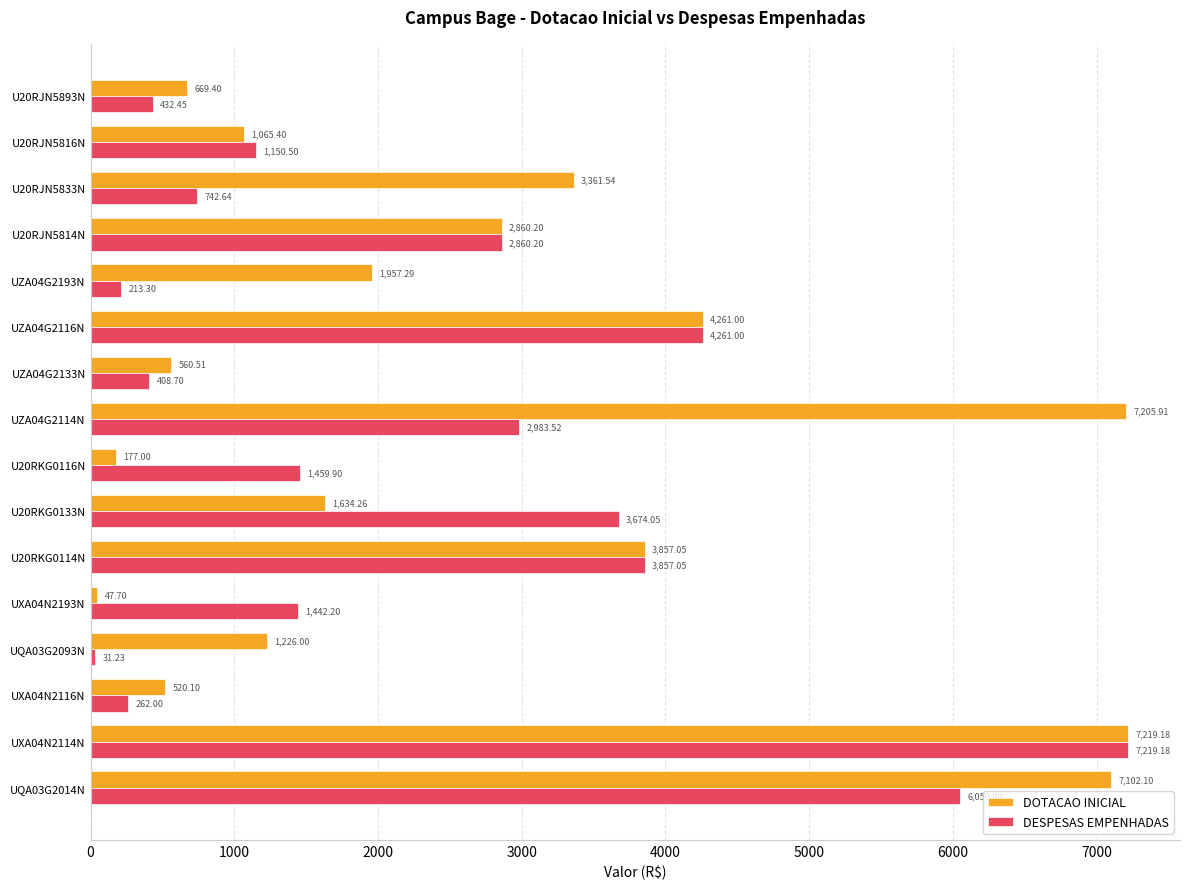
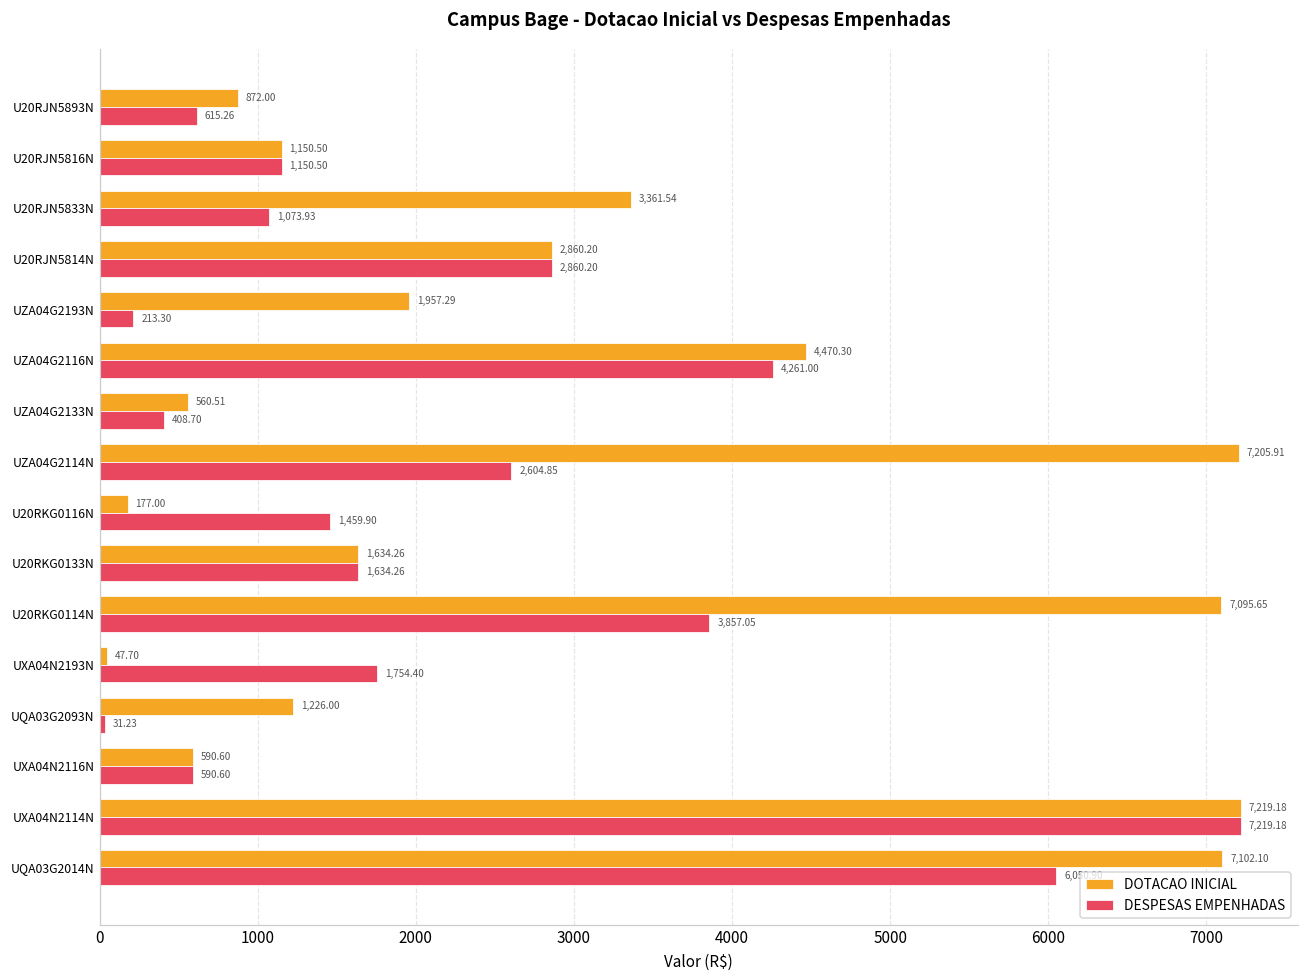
DOTACAO INICIAL, U20RJN5893N: 669.40 -> 872.00
DESPESAS EMPENHADAS, U20RJN5893N: 432.45 -> 615.26
DOTACAO INICIAL, U20RJN5816N: 1,065.40 -> 1,150.50
DESPESAS EMPENHADAS, U20RJN5833N: 742.64 -> 1,073.93
DOTACAO INICIAL, UZA04G2116N: 4,261.00 -> 4,470.30
DESPESAS EMPENHADAS, UZA04G2114N: 2,983.52 -> 2,604.85
DESPESAS EMPENHADAS, U20RKG0133N: 3,674.05 -> 1,634.26
DOTACAO INICIAL, U20RKG0114N: 3,857.05 -> 7,095.65
DESPESAS EMPENHADAS, UXA04N2193N: 1,442.20 -> 1,754.40
DOTACAO INICIAL, UXA04N2116N: 520.10 -> 590.60
DESPESAS EMPENHADAS, UXA04N2116N: 262.00 -> 590.60
